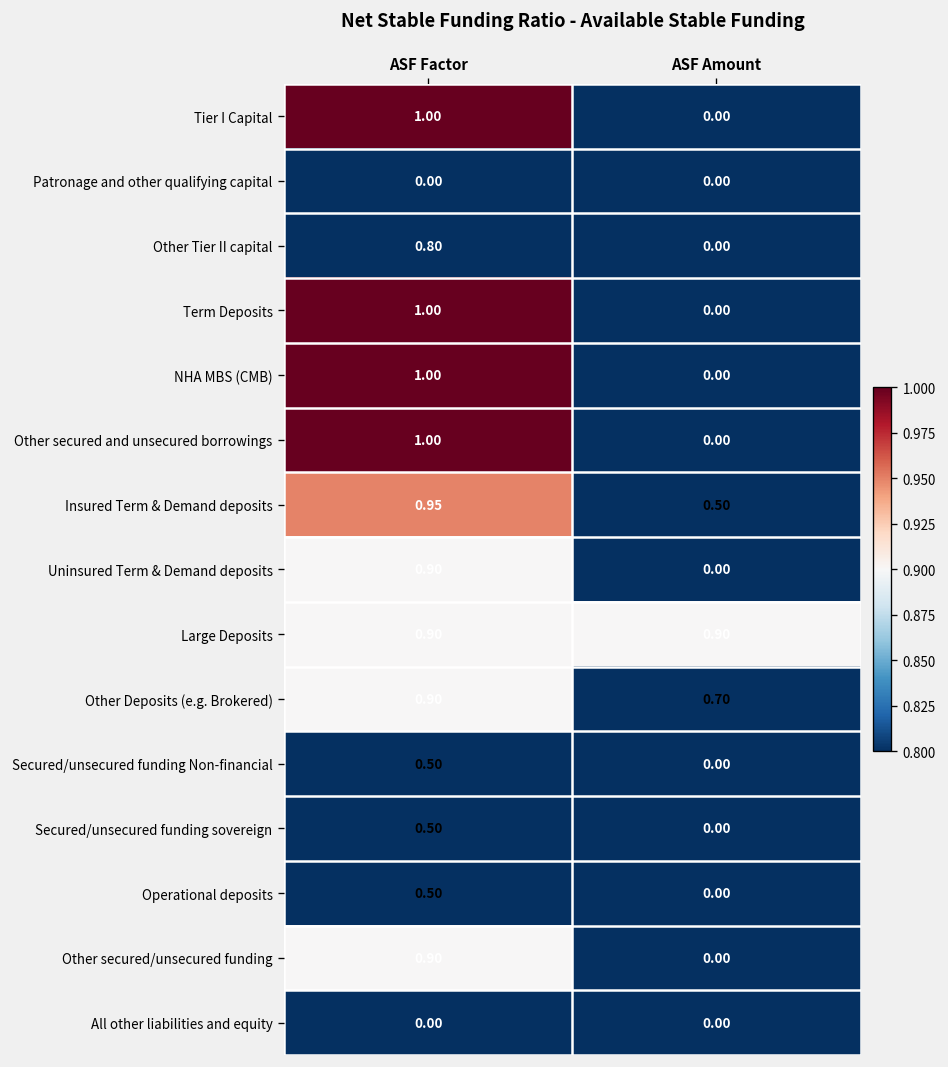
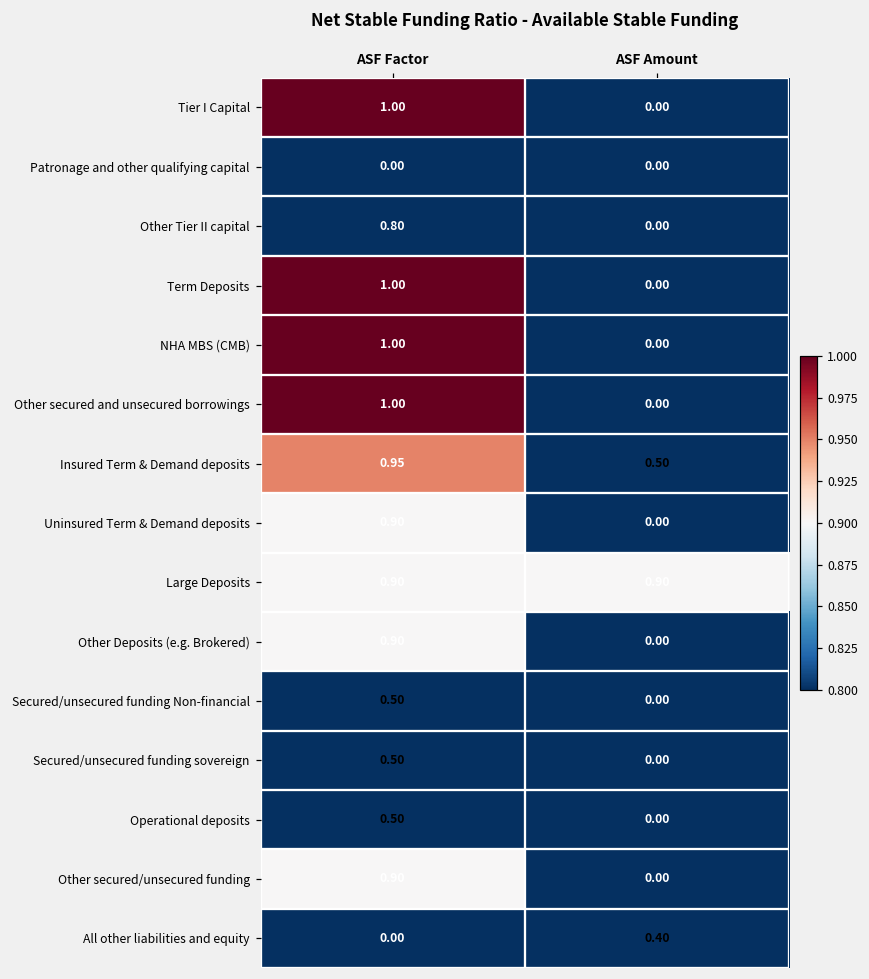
Other Deposits (e.g. Brokered), ASF Amount: 0.70 -> 0.00
All other liabilities and equity, ASF Amount: 0.00 -> 0.40
